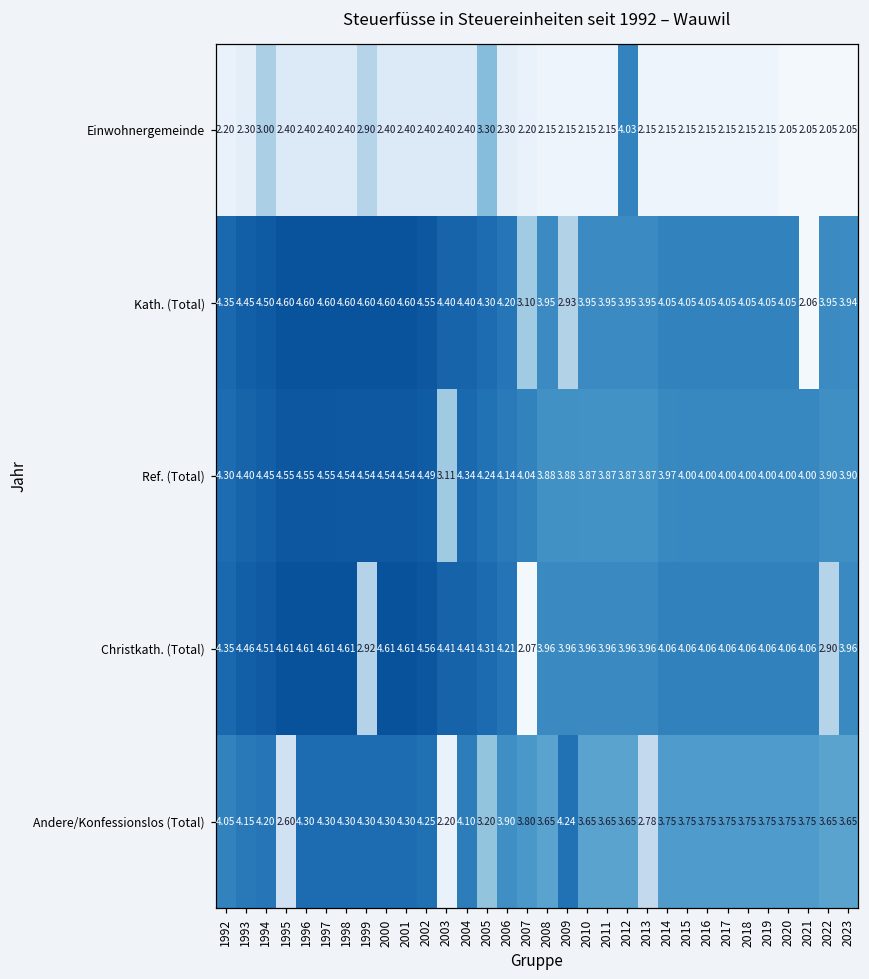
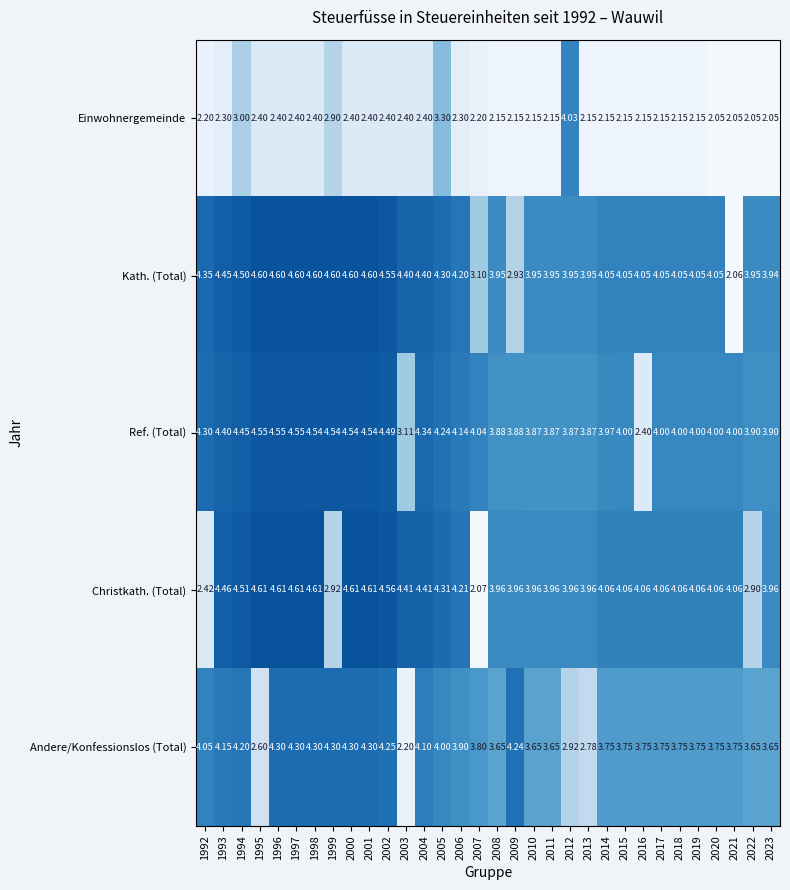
Ref. (Total), 2016: 4.00 -> 2.40
Christkath. (Total), 1992: 4.35 -> 2.42
Andere/Konfessionslos (Total), 2005: 3.20 -> 4.00
Andere/Konfessionslos (Total), 2012: 3.65 -> 2.92
